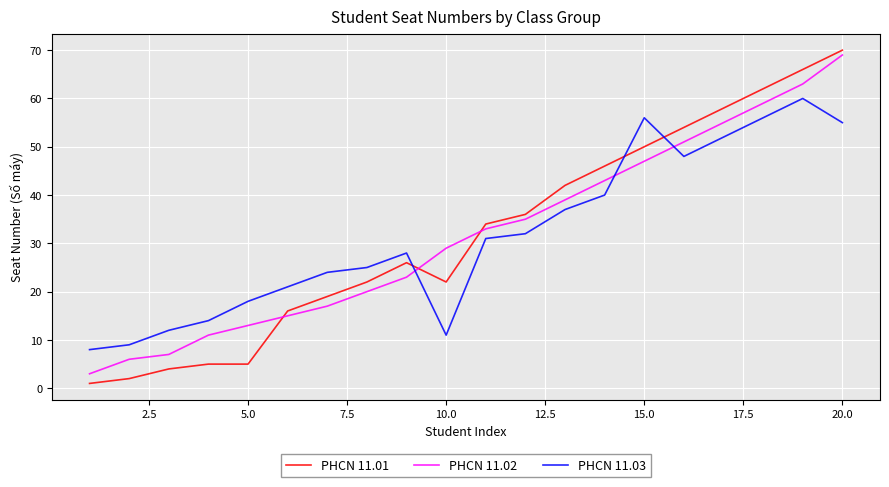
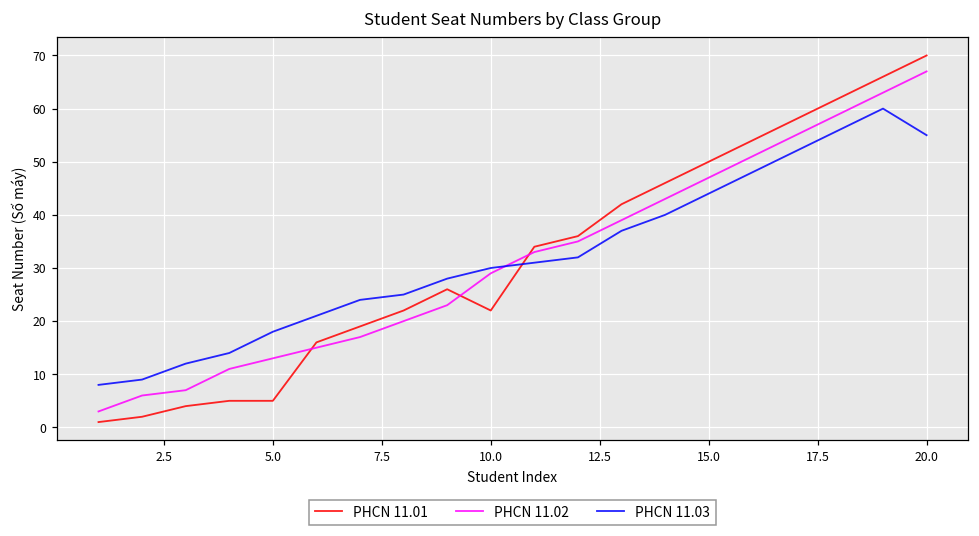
PHCN 11.03, 10.0: 11 -> 30
PHCN 11.03, 15.0: 56 -> 44
PHCN 11.02, 20.0: 69 -> 67
